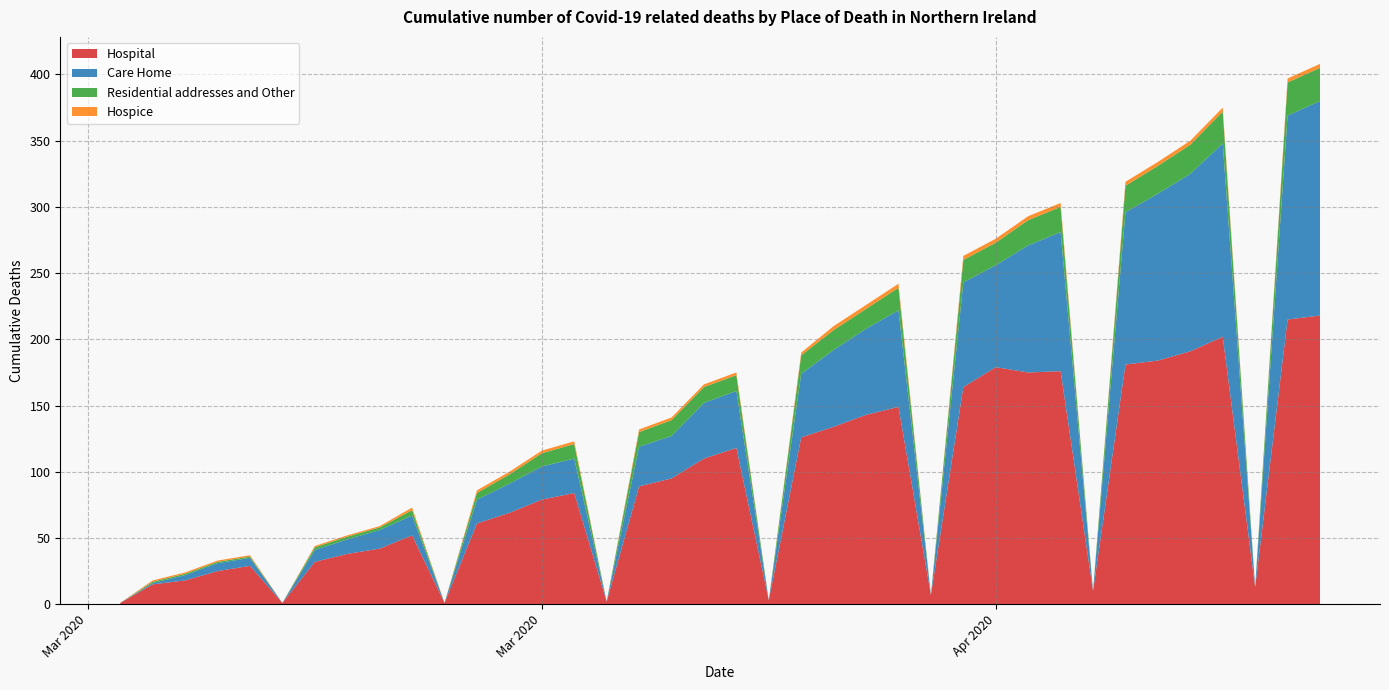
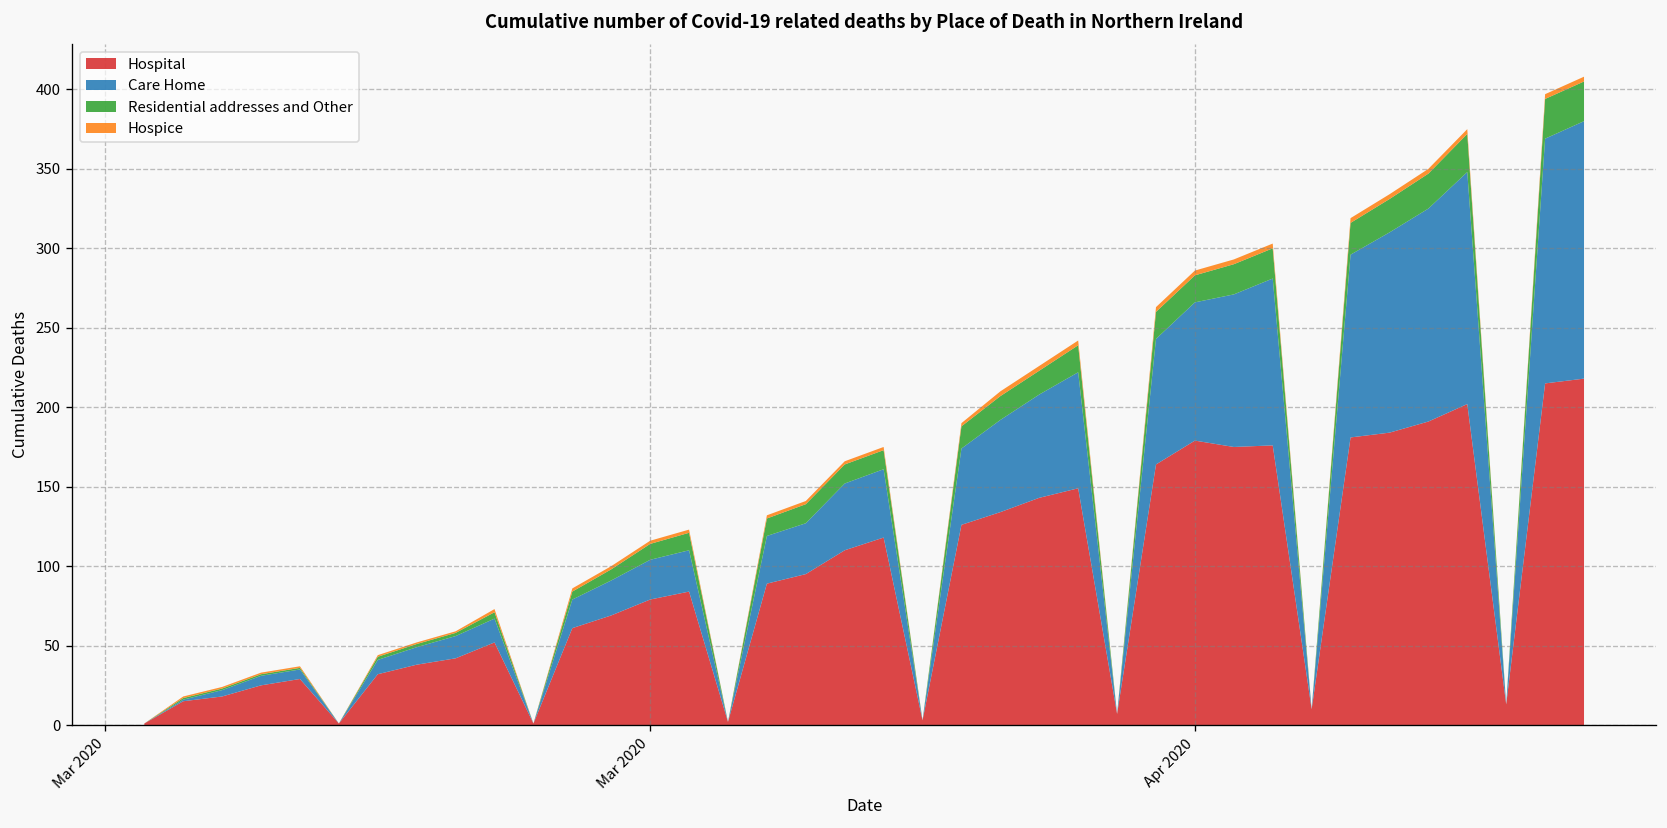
Care Home, Apr 2020: 77 -> 87
